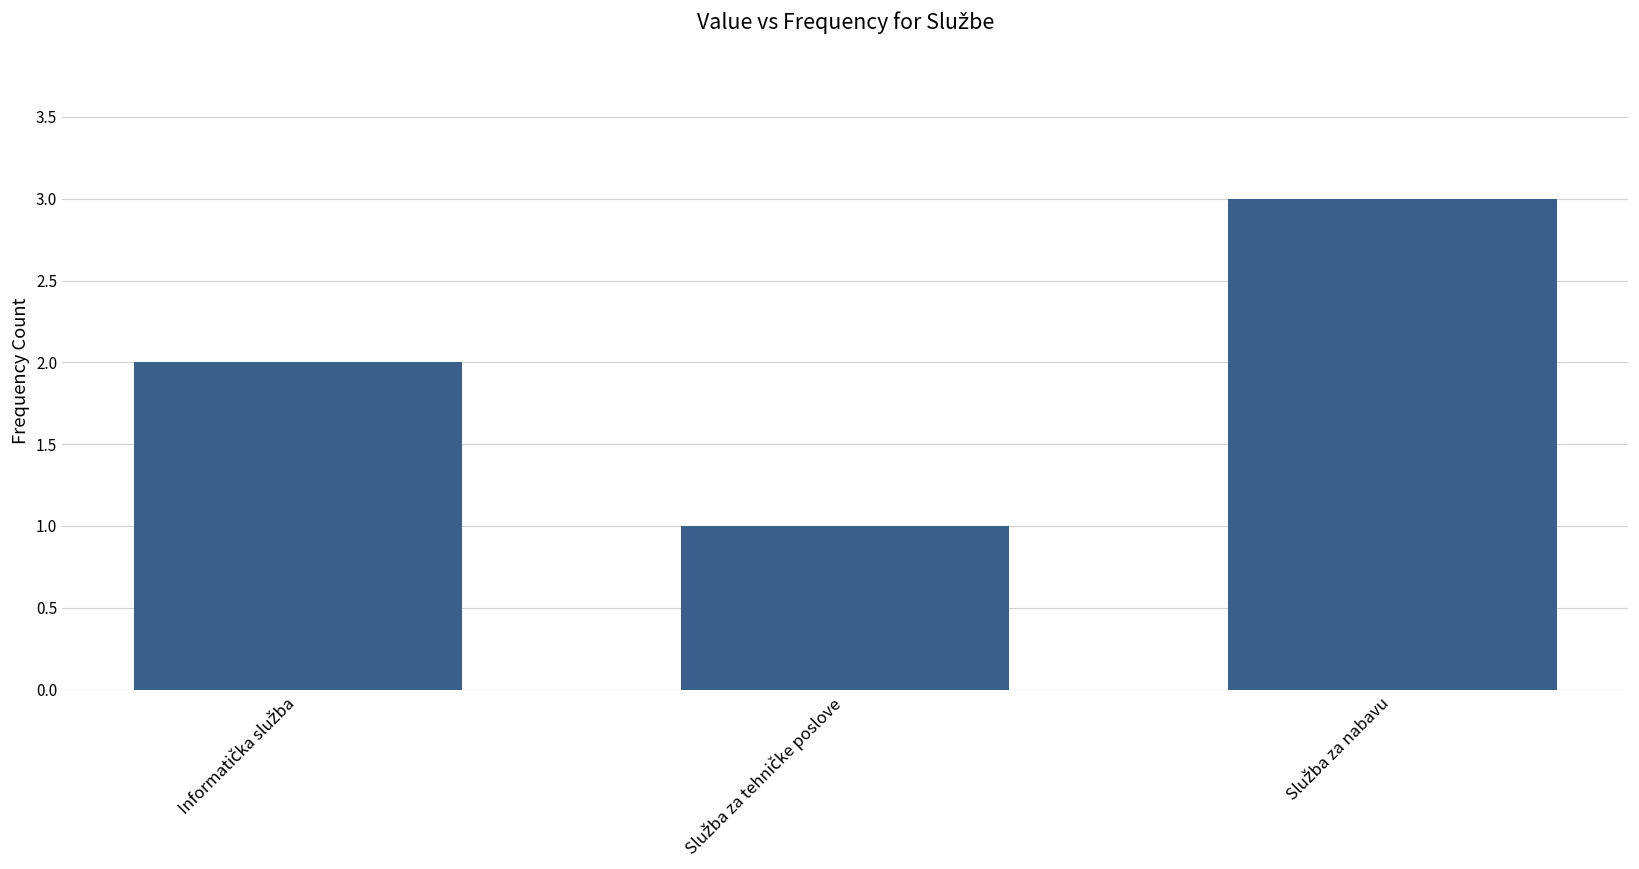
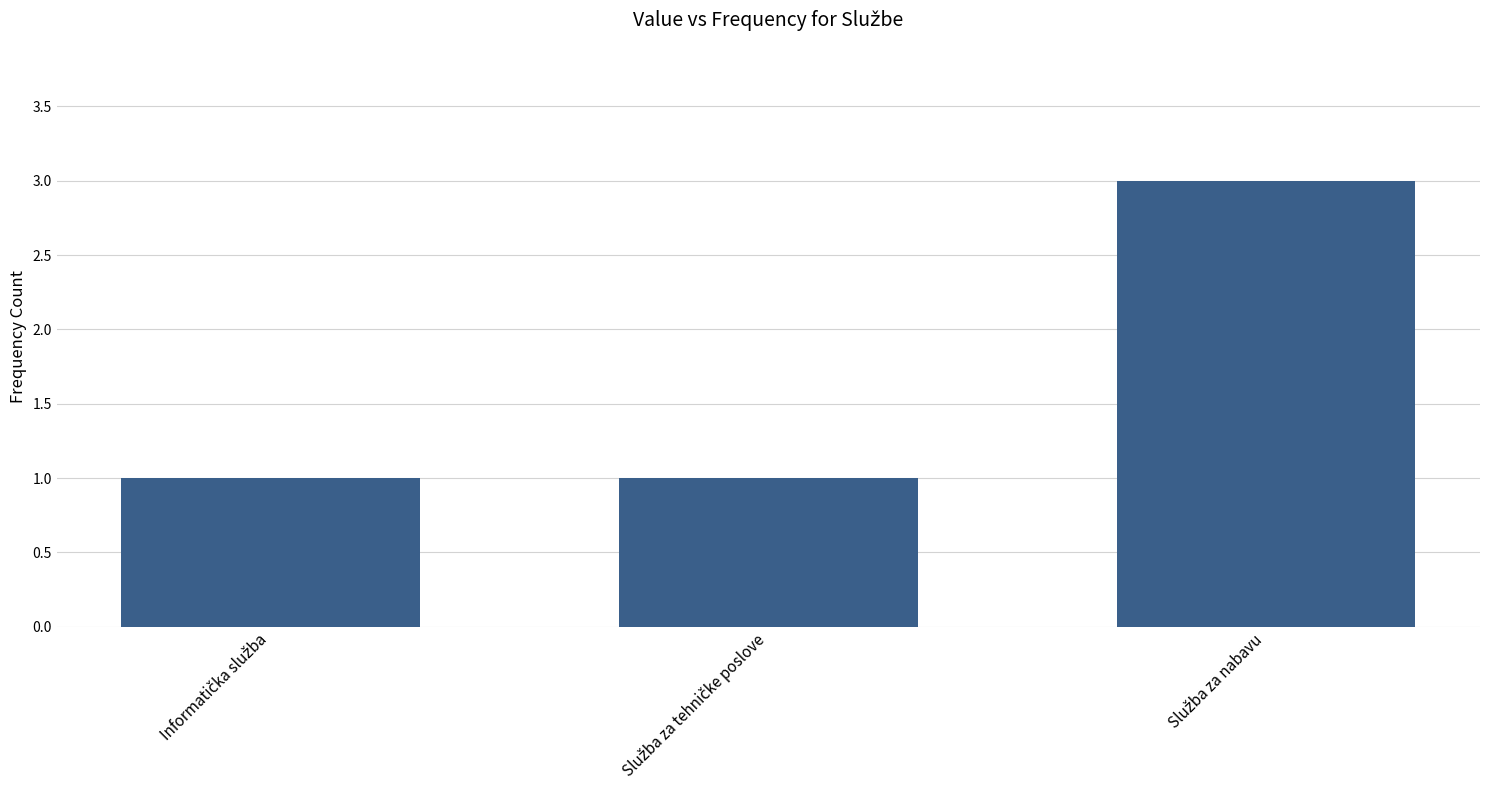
Informatička služba: 2 -> 1
